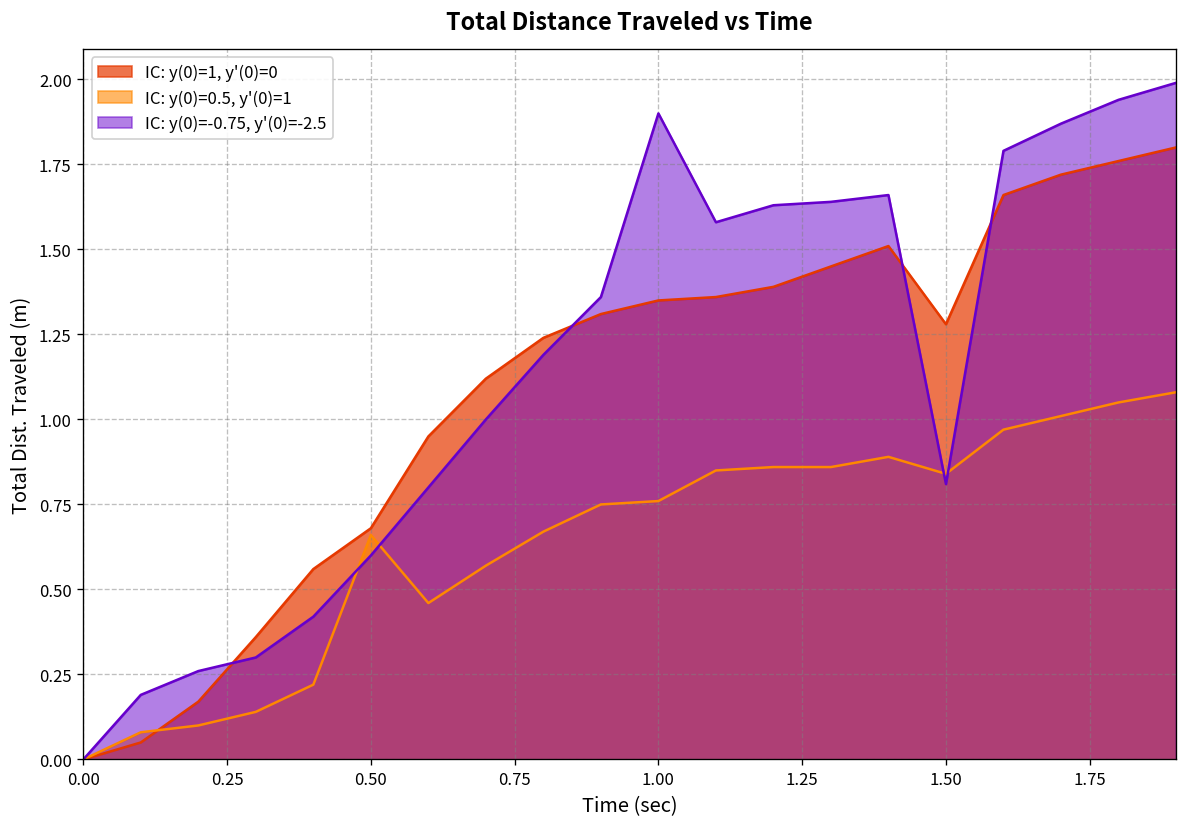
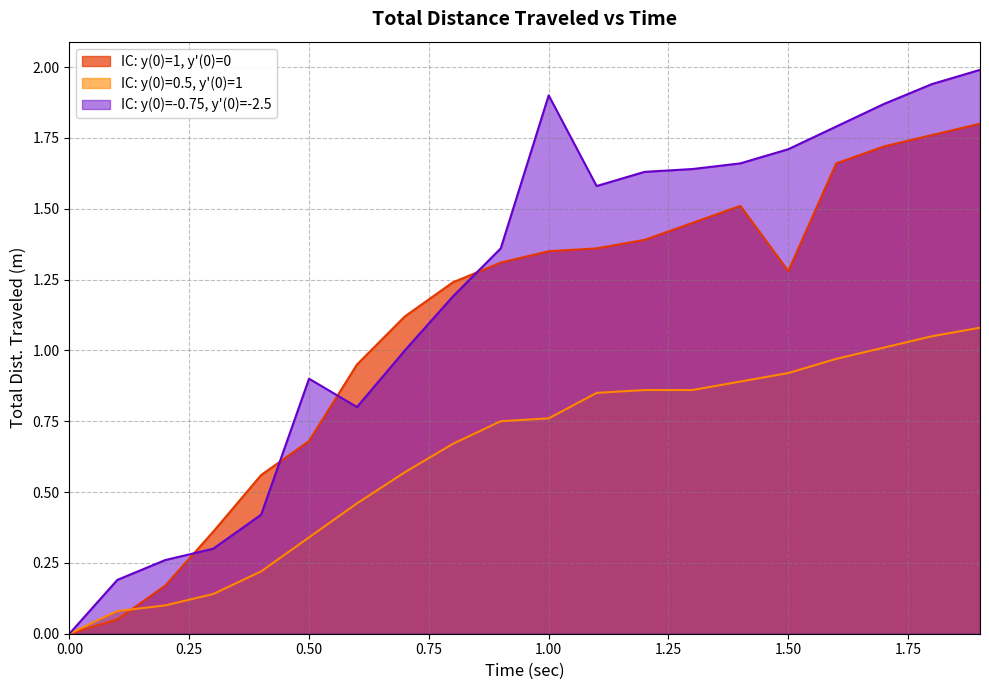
IC: y(0)=0.5, y'(0)=1, 0.50: 0.66 -> 0.34
IC: y(0)=-0.75, y'(0)=-2.5, 0.50: 0.6 -> 0.9
IC: y(0)=0.5, y'(0)=1, 1.50: 0.84 -> 0.92
IC: y(0)=-0.75, y'(0)=-2.5, 1.50: 0.81 -> 1.71
